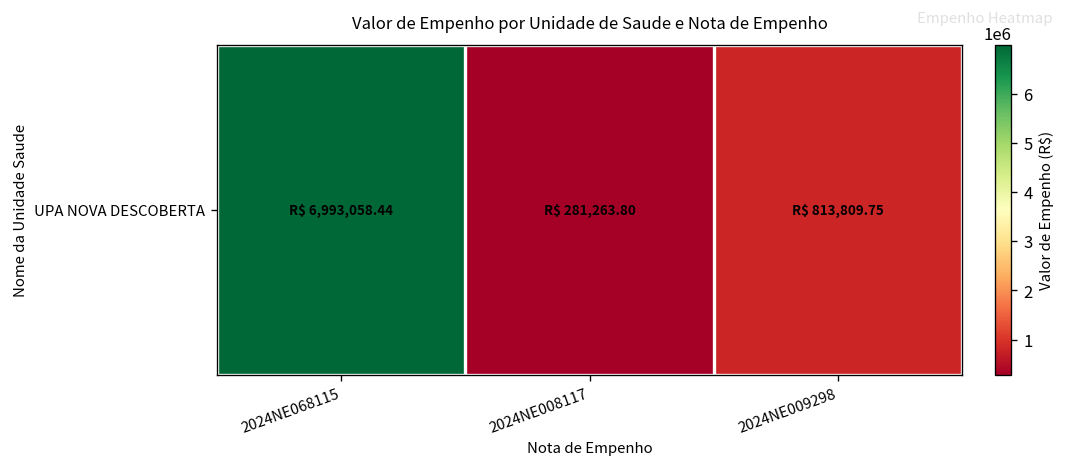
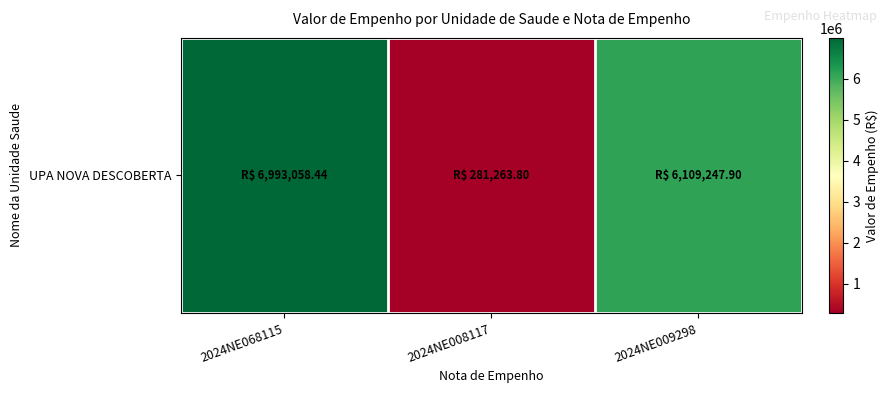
UPA NOVA DESCOBERTA, 2024NE009298: 813,809.75 -> 6,109,247.90
